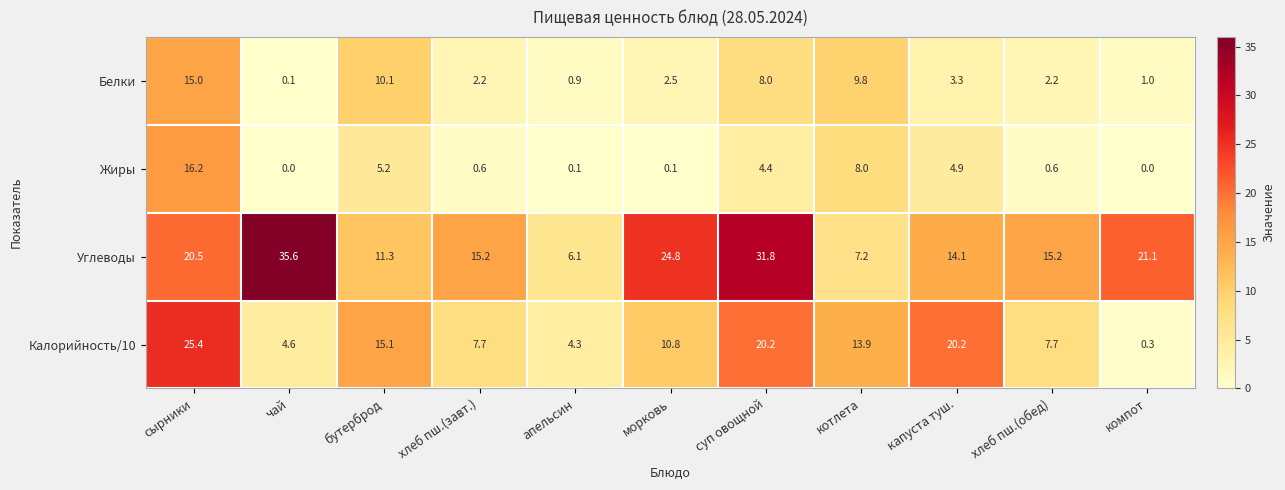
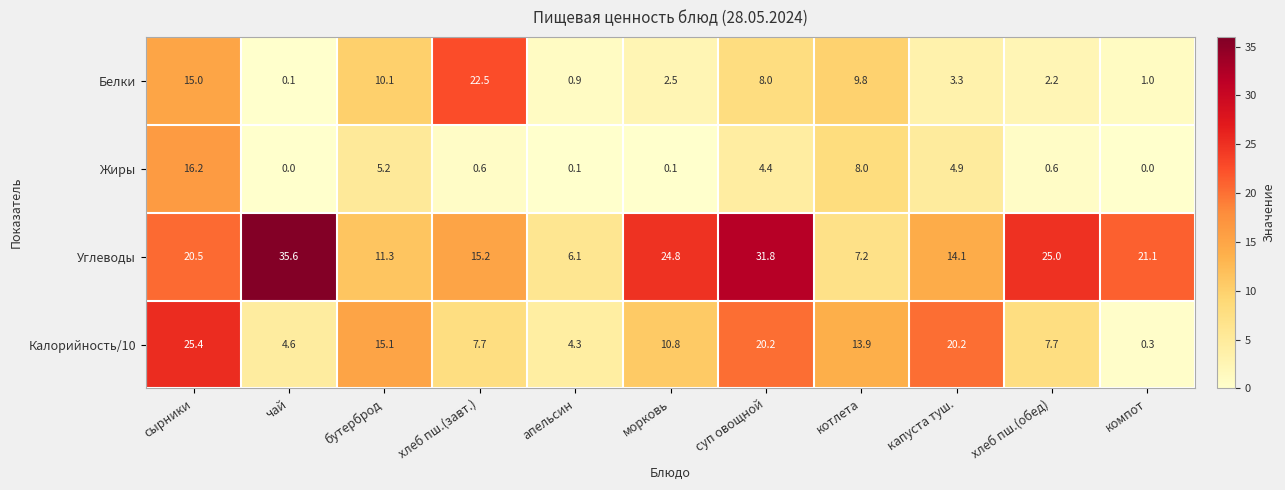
Белки, хлеб пш.(завт.): 2.2 -> 22.5
Углеводы, хлеб пш.(обед): 15.2 -> 25.0
